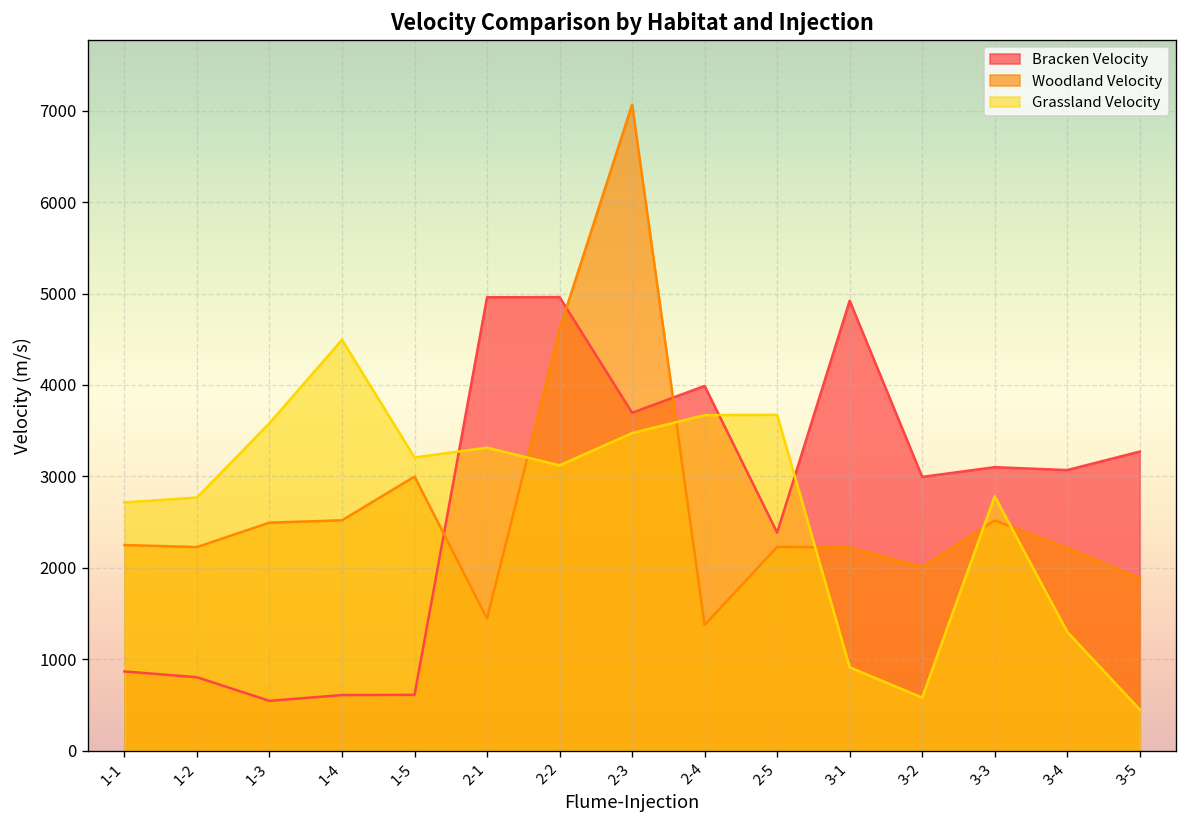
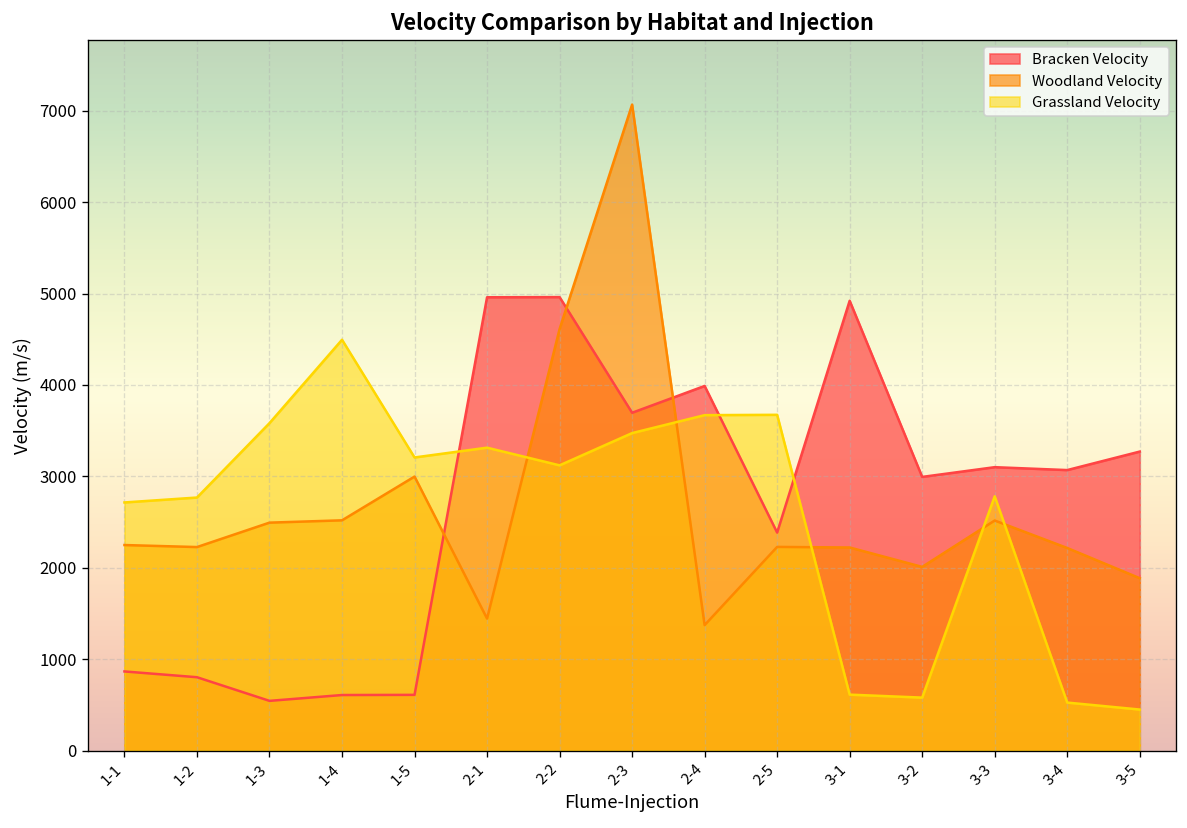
Grassland Velocity, 3-1: 900 -> 600
Grassland Velocity, 3-4: 1300 -> 500
